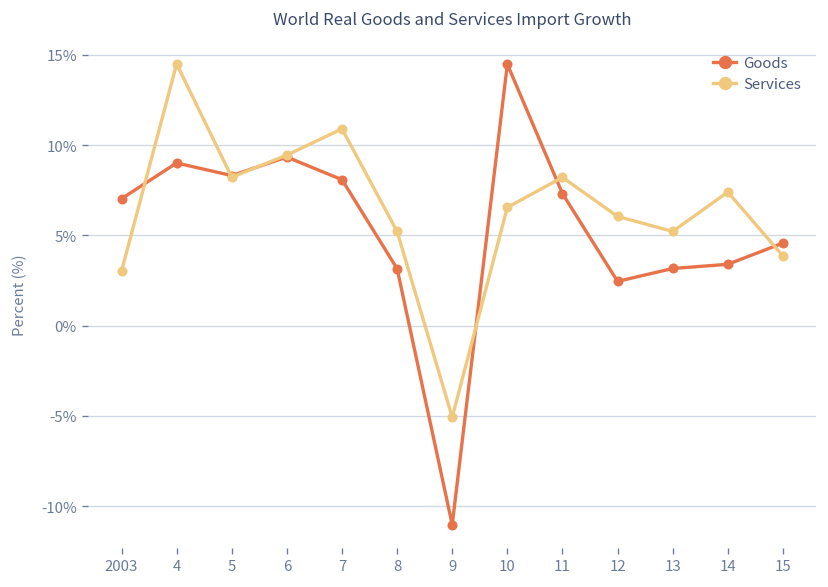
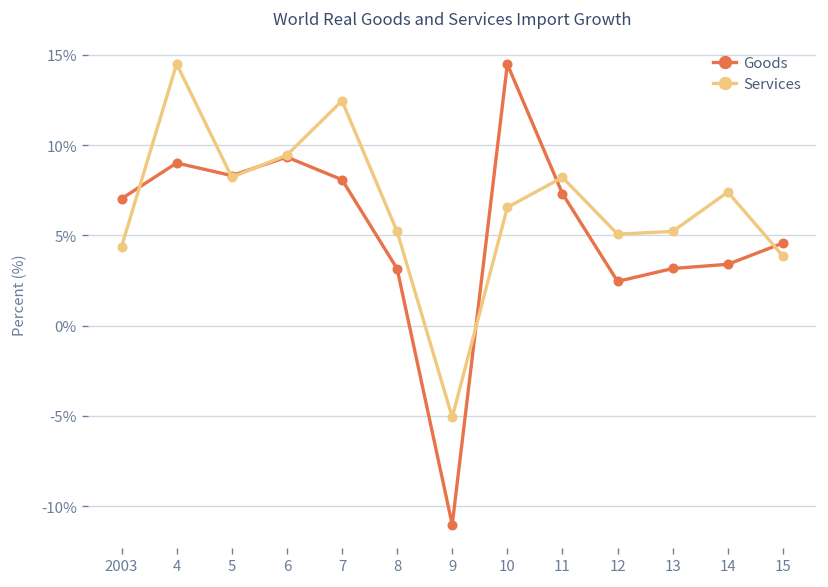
Services, 2003: 3.0% -> 4.4%
Services, 7: 10.9% -> 12.5%
Services, 12: 6.0% -> 5.1%
